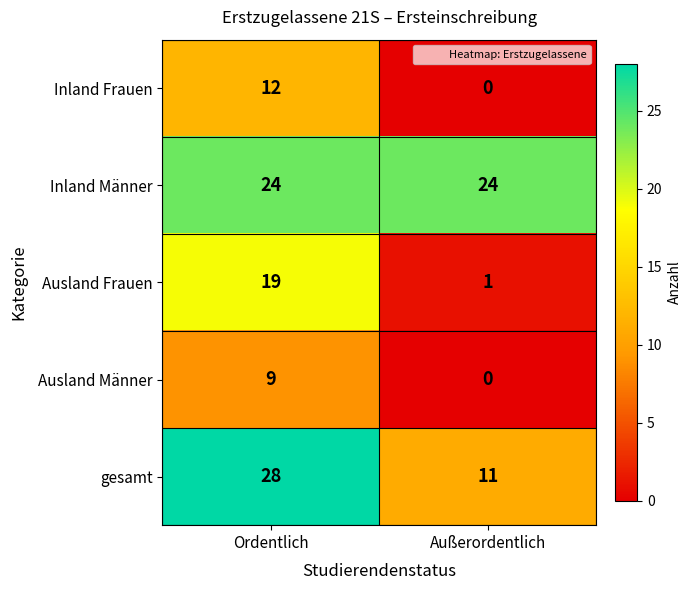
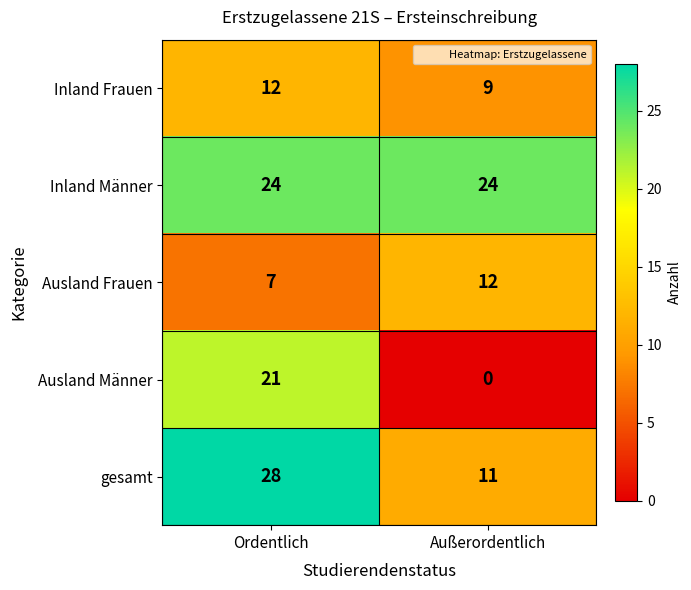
Inland Frauen, Außerordentlich: 0 -> 9
Ausland Frauen, Ordentlich: 19 -> 7
Ausland Frauen, Außerordentlich: 1 -> 12
Ausland Männer, Ordentlich: 9 -> 21
